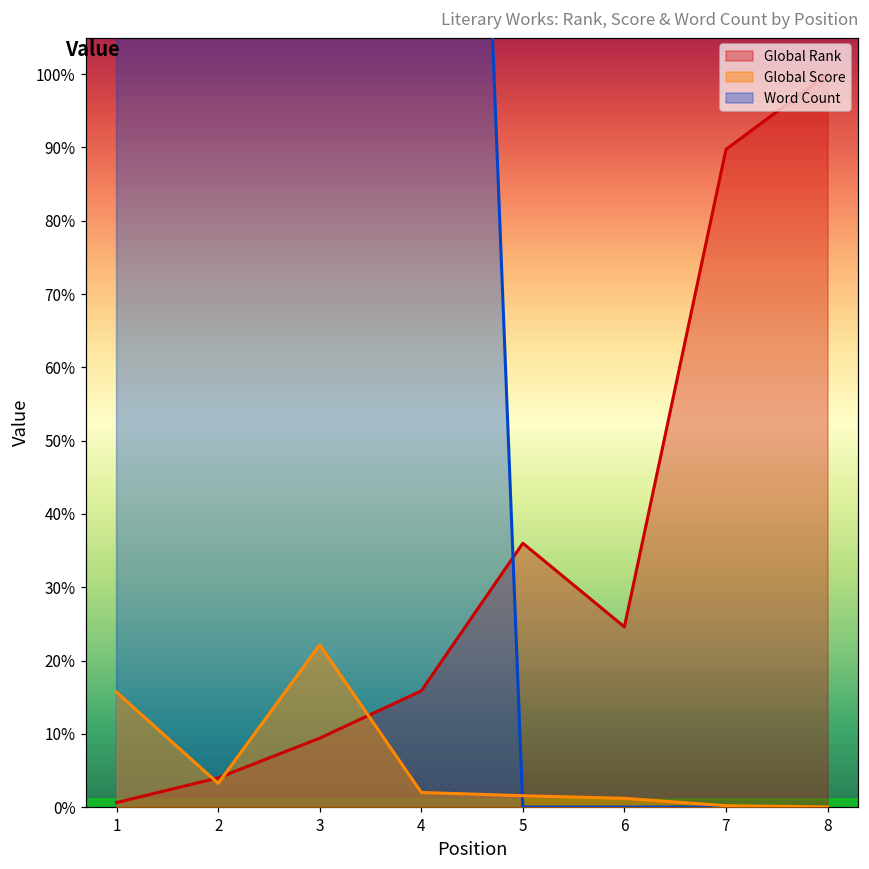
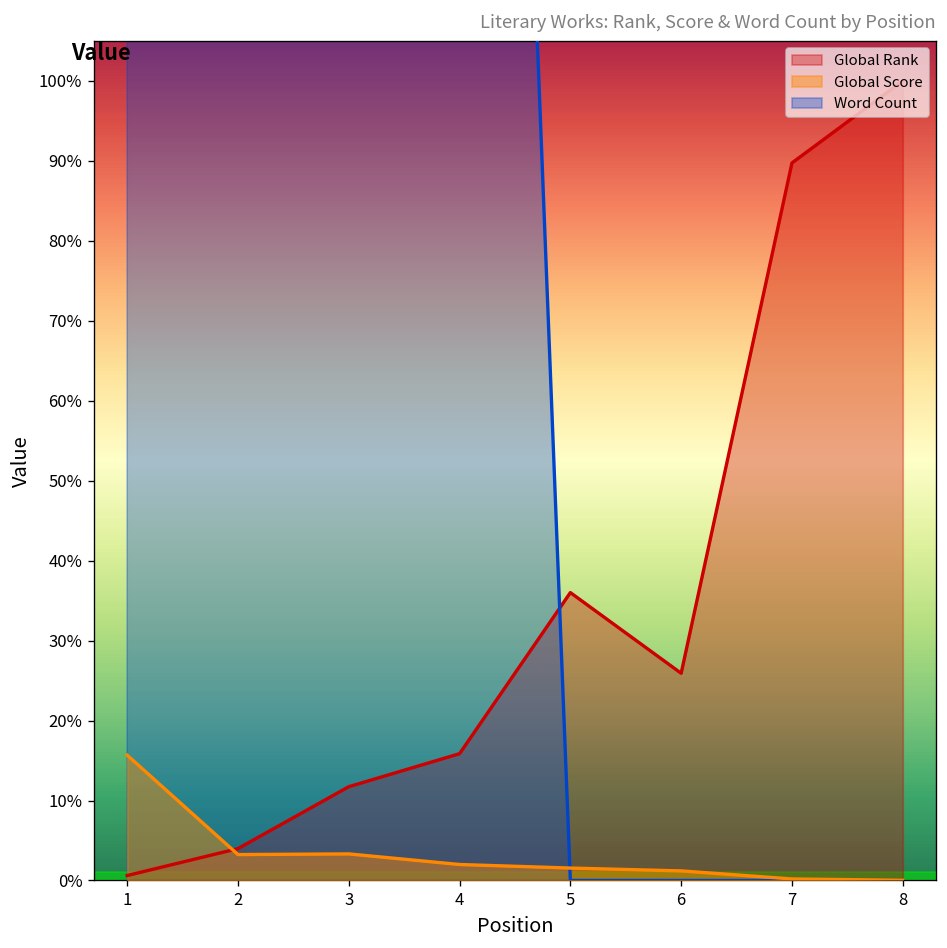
Global Rank, 3: 9% -> 12%
Global Score, 3: 22% -> 3%
Global Rank, 6: 25% -> 26%
